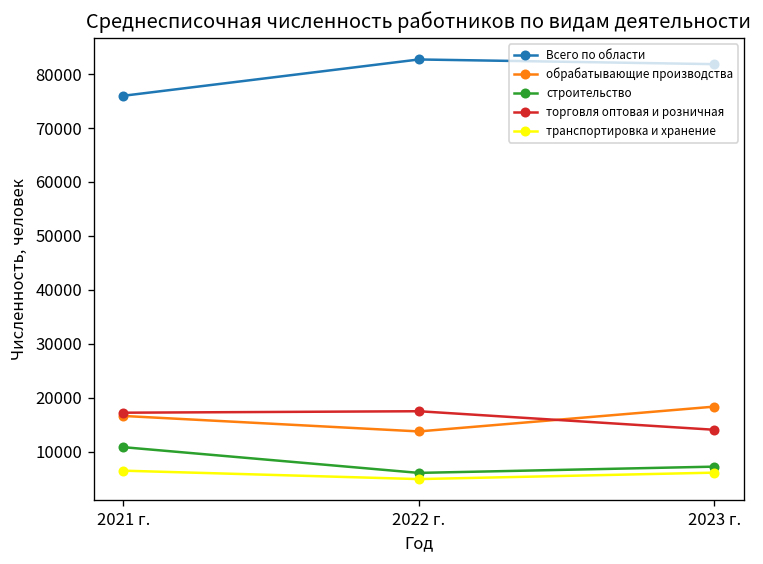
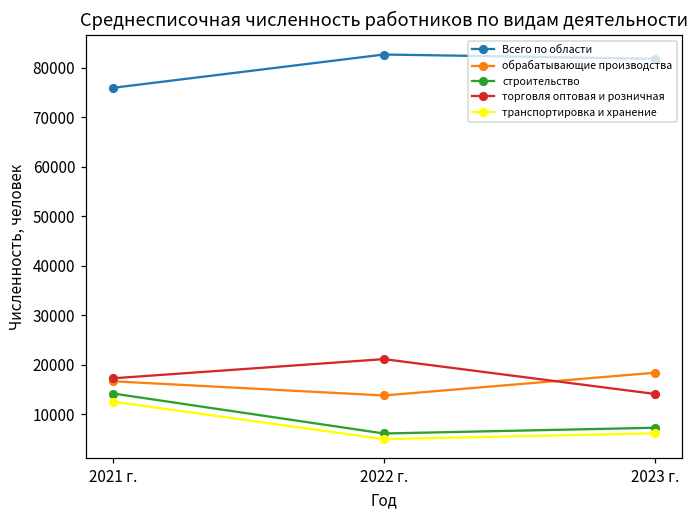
строительство, 2021 г.: 11000 -> 14000
транспортировка и хранение, 2021 г.: 6000 -> 13000
торговля оптовая и розничная, 2022 г.: 18000 -> 21000
